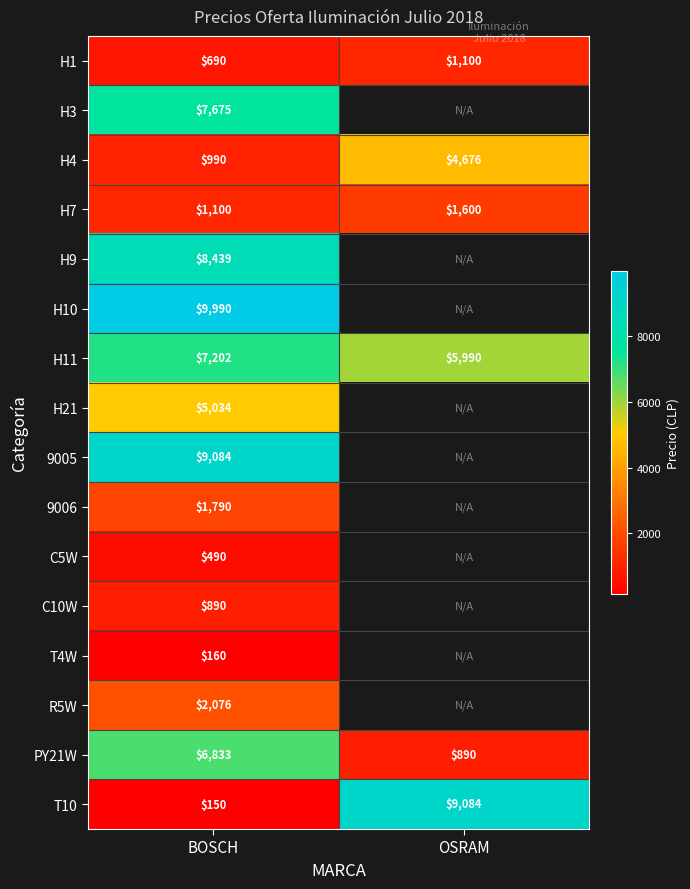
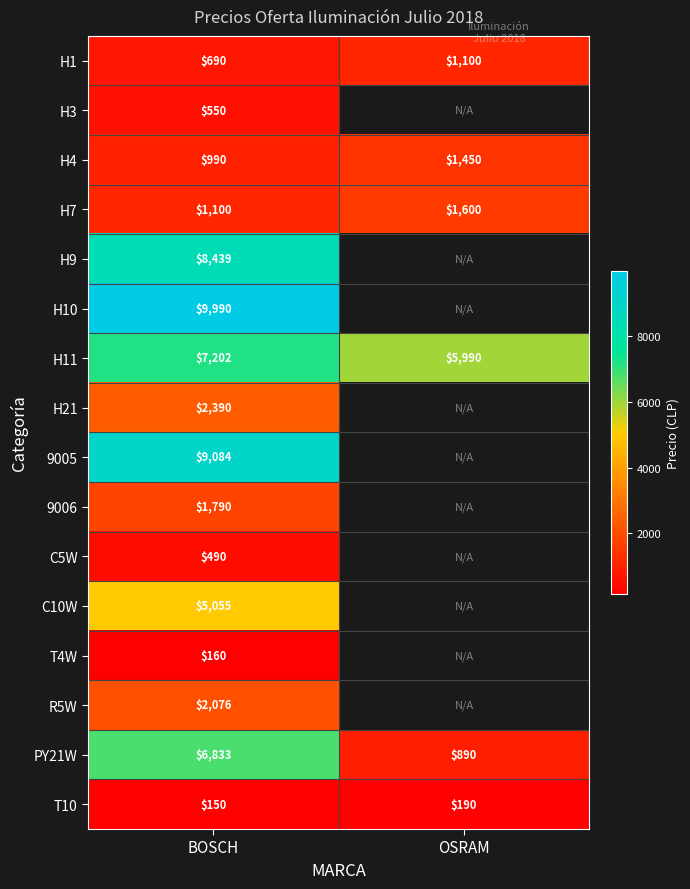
H3, BOSCH: $7,675 -> $550
H4, OSRAM: $4,676 -> $1,450
H21, BOSCH: $5,034 -> $2,390
C10W, BOSCH: $890 -> $5,055
T10, OSRAM: $9,084 -> $190
